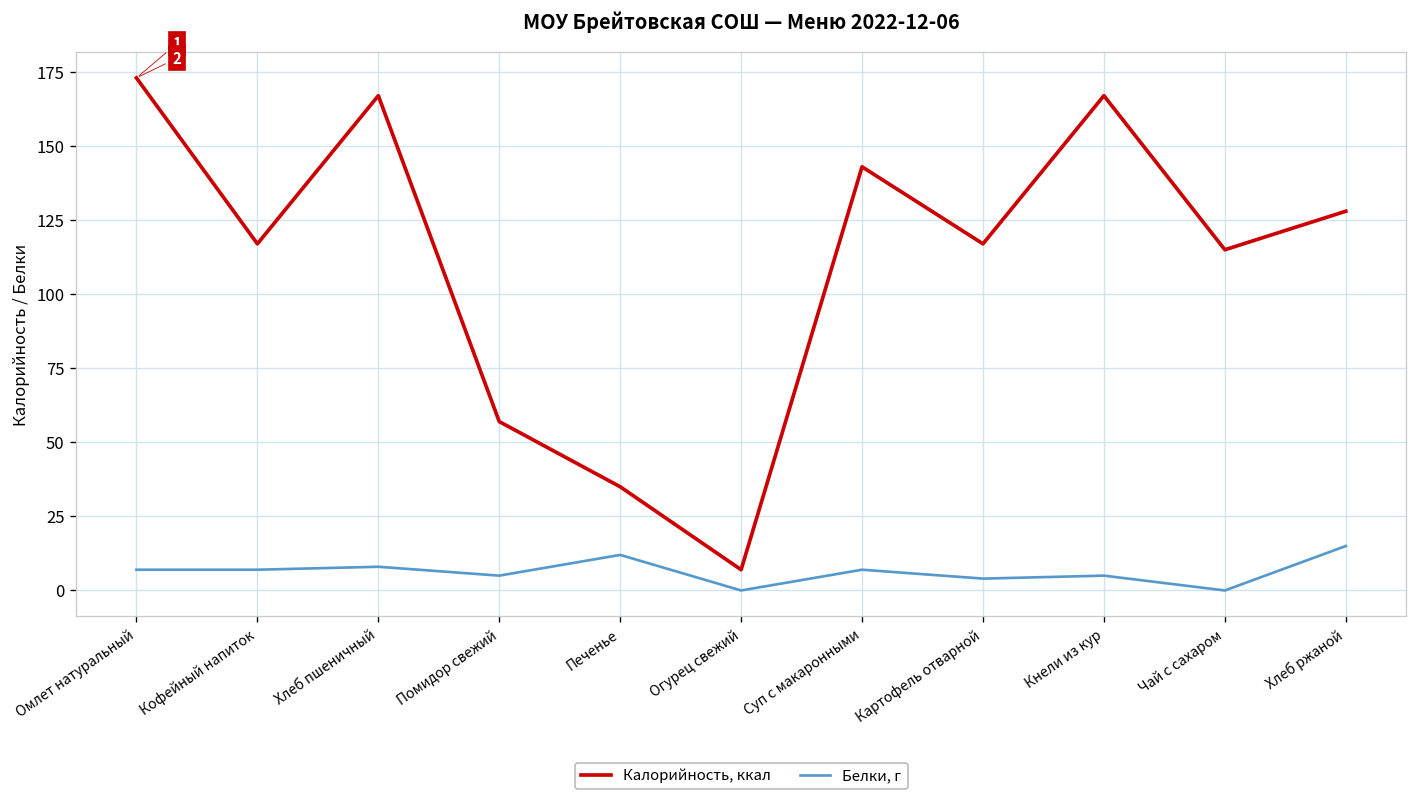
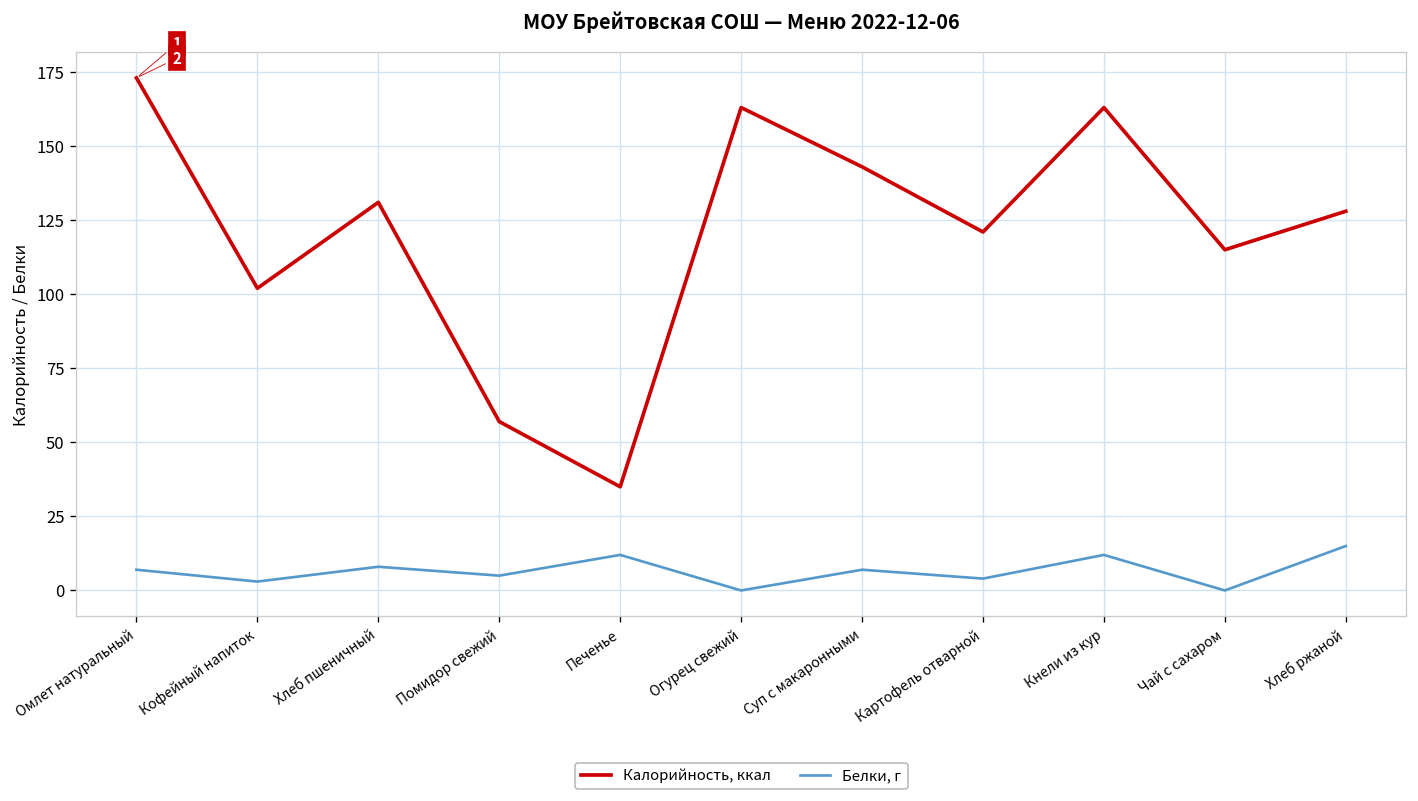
Калорийность, ккал, Кофейный напиток: 117 -> 102
Белки, г, Кофейный напиток: 7 -> 3
Калорийность, ккал, Хлеб пшеничный: 167 -> 131
Калорийность, ккал, Огурец свежий: 7 -> 163
Калорийность, ккал, Картофель отварной: 117 -> 121
Калорийность, ккал, Кнели из кур: 167 -> 163
Белки, г, Кнели из кур: 5 -> 12
